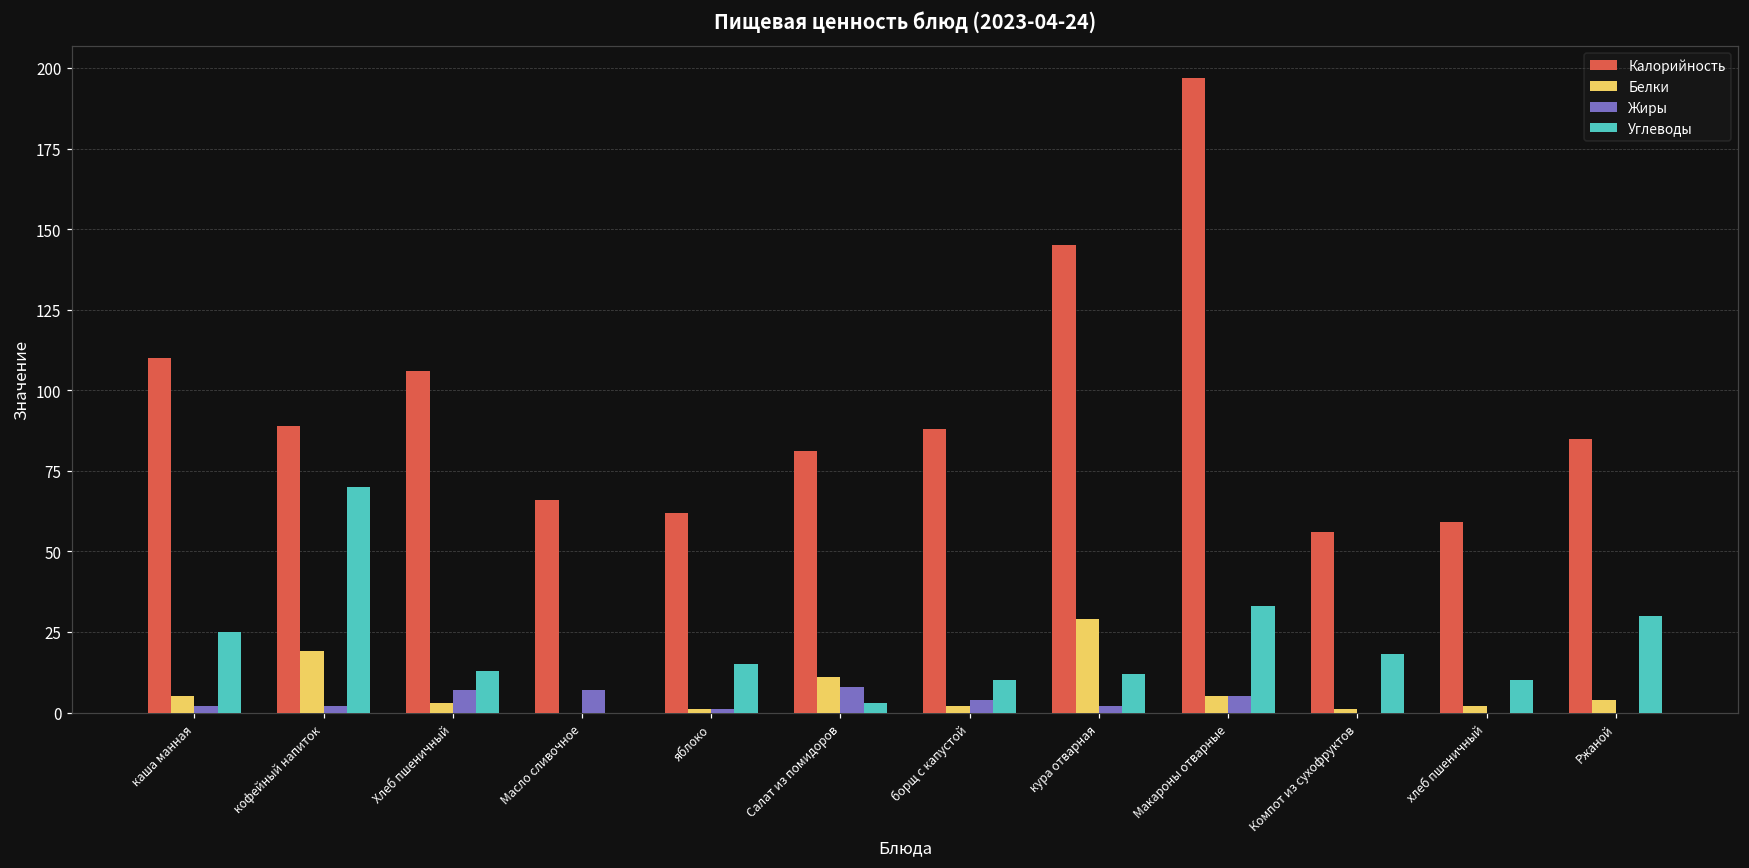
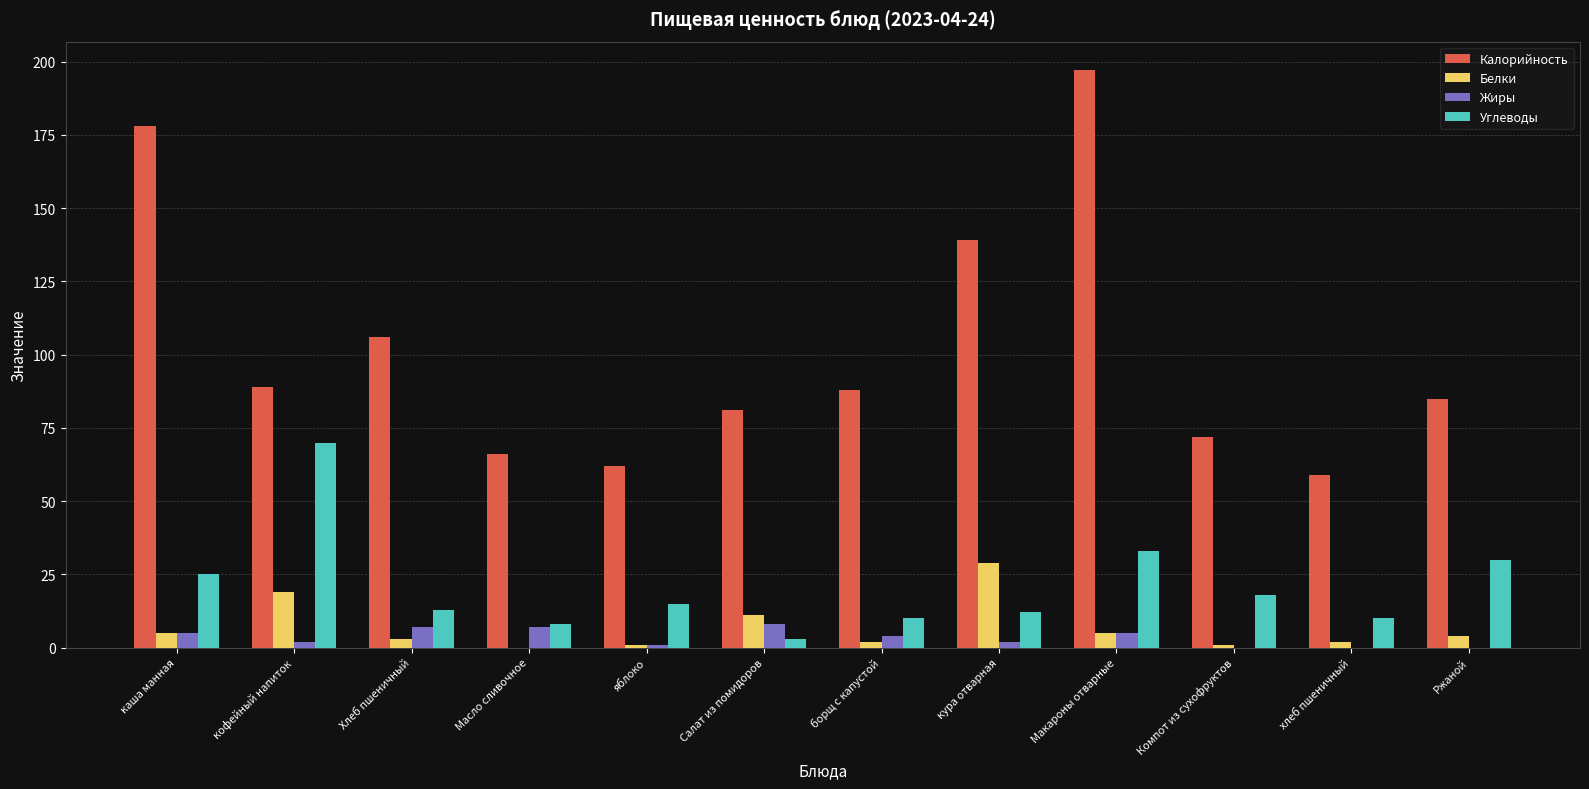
Калорийность, каша манная: 110 -> 178
Жиры, каша манная: 2 -> 5
Углеводы, Масло сливочное: 0 -> 8
Калорийность, кура отварная: 145 -> 139
Калорийность, Компот из сухофруктов: 56 -> 72
